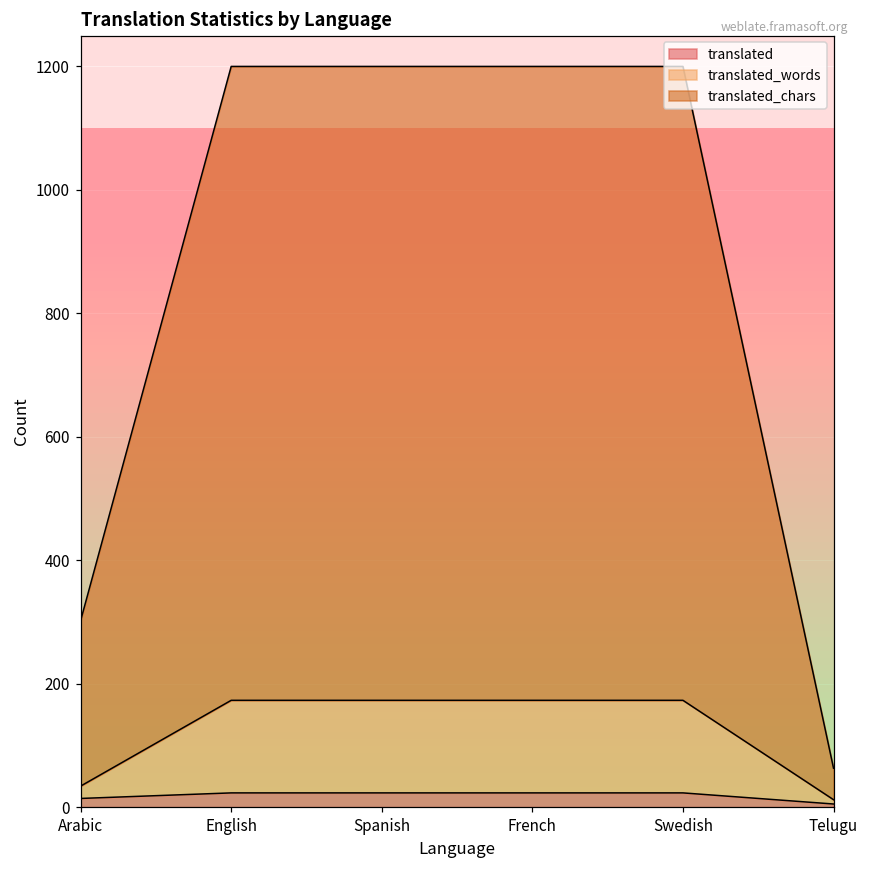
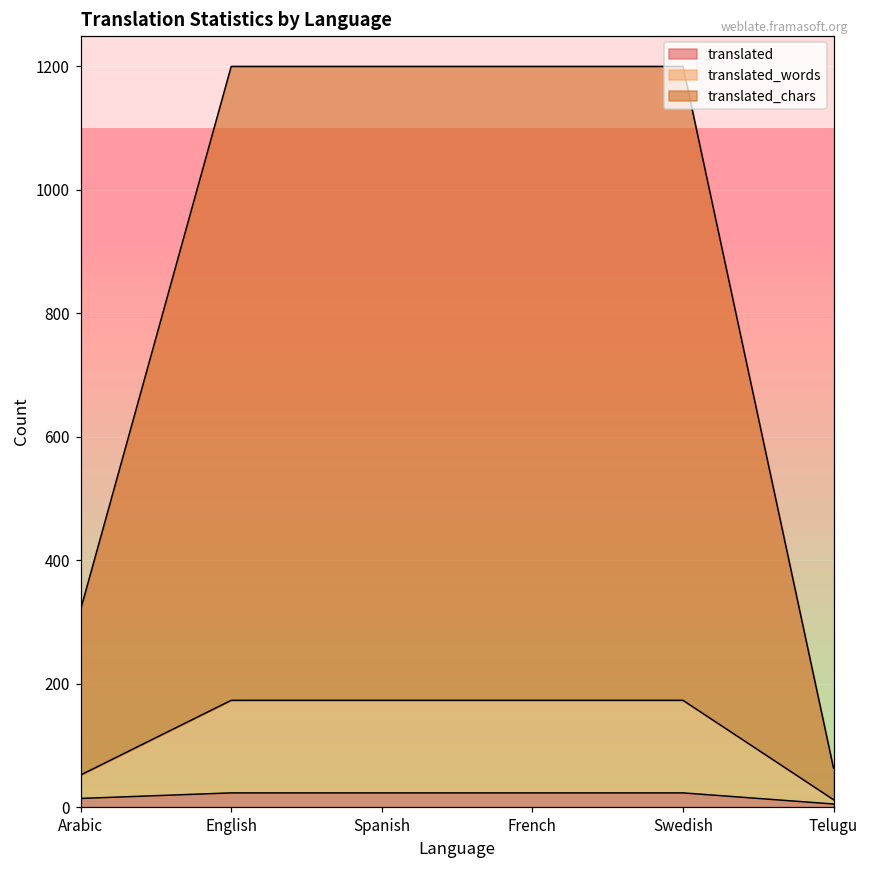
translated_words, Arabic: 20 -> 40
